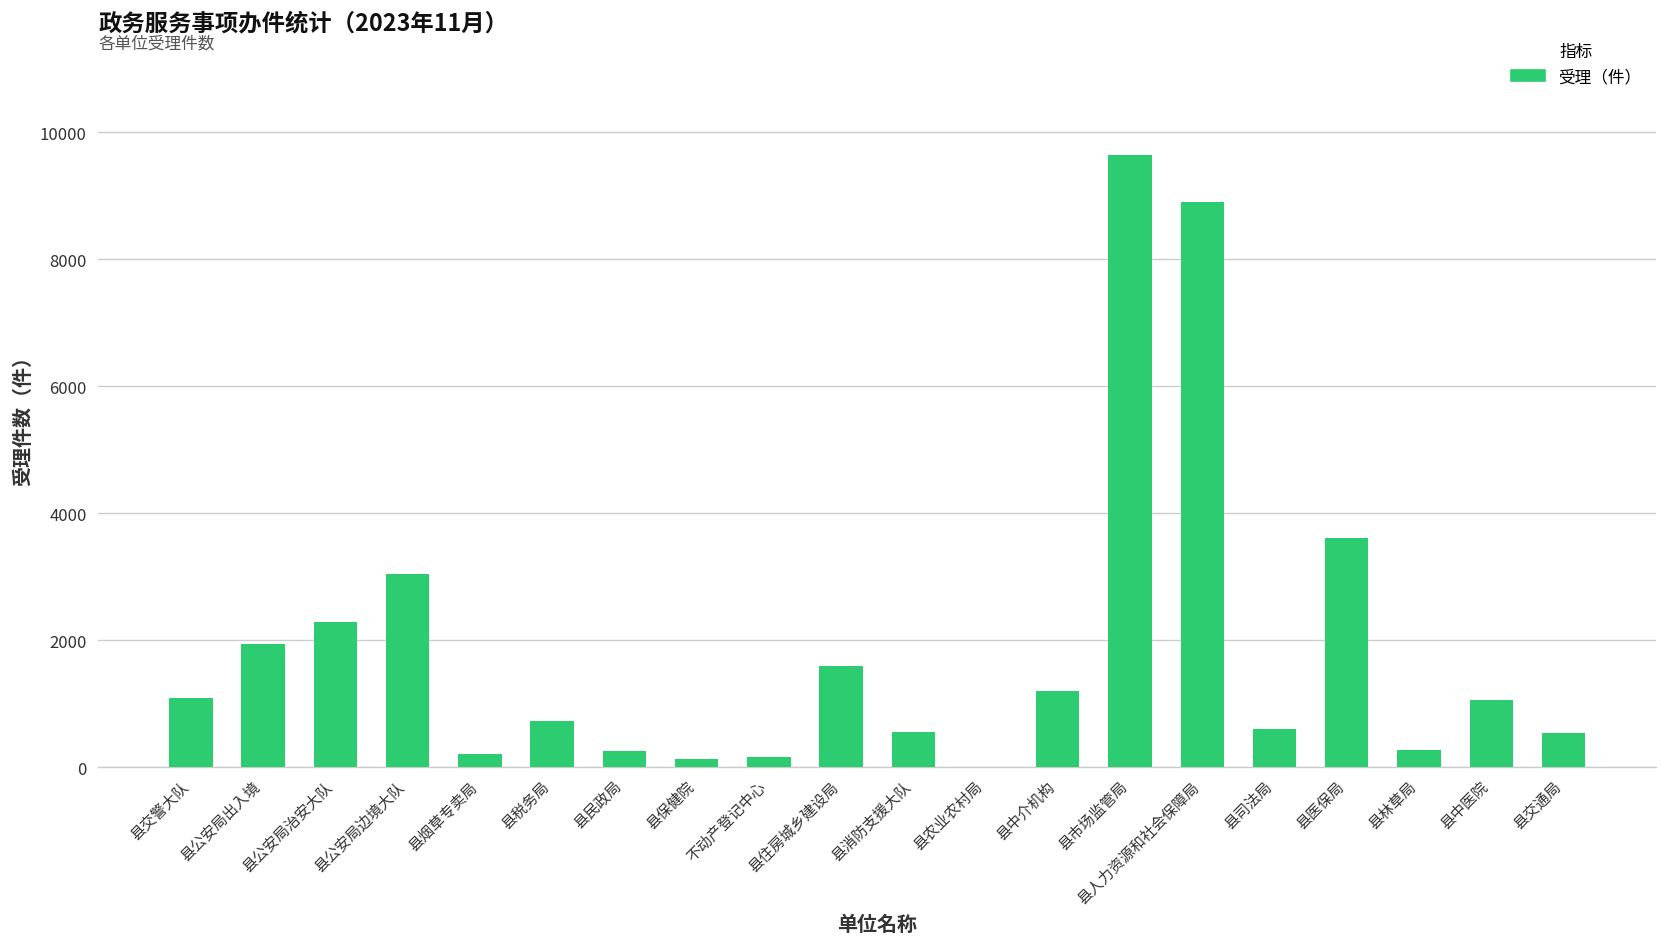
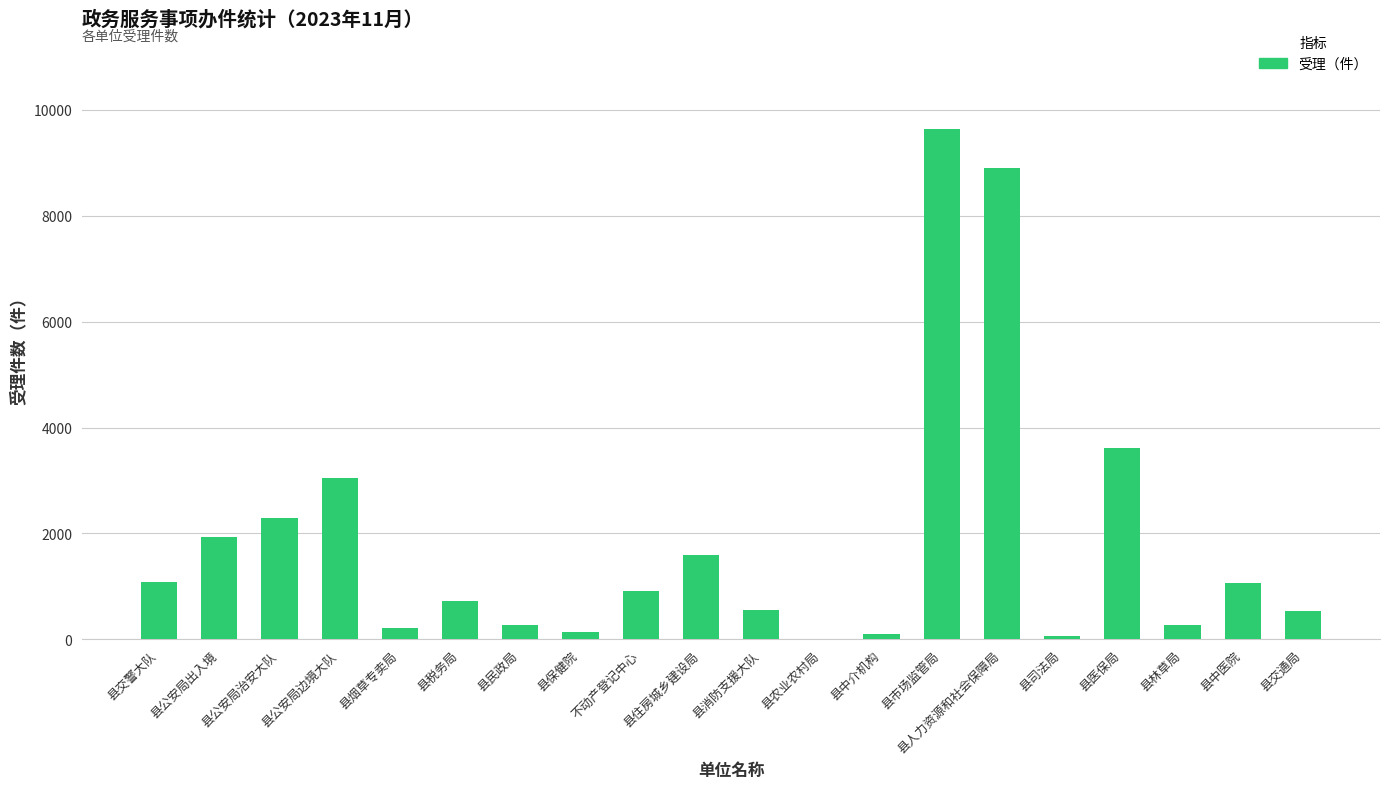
不动产登记中心: 200 -> 900
县中介机构: 1200 -> 100
县司法局: 600 -> 100
